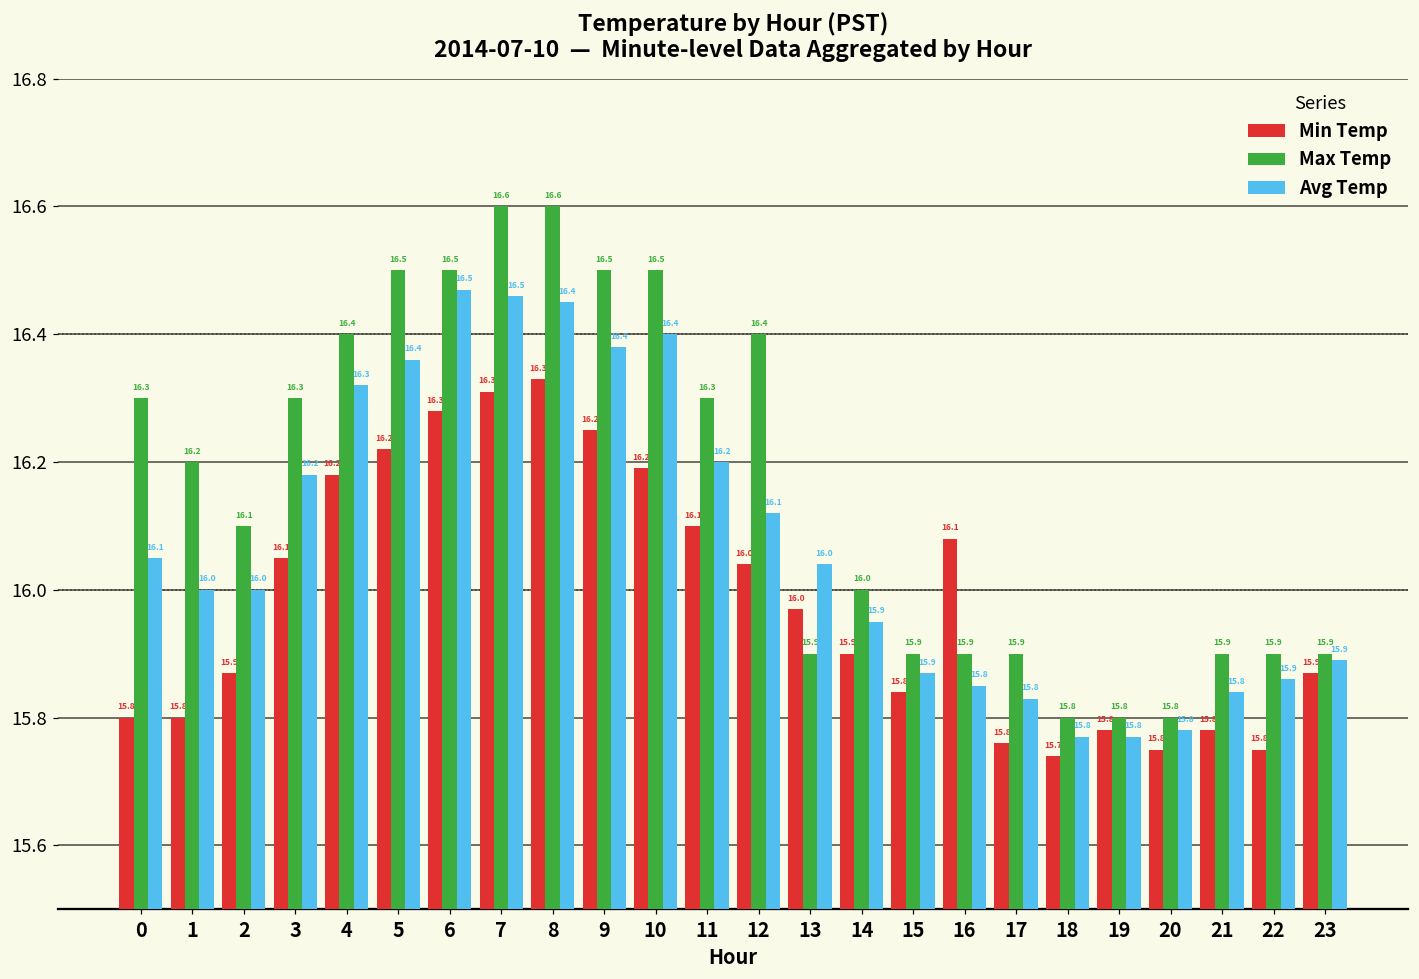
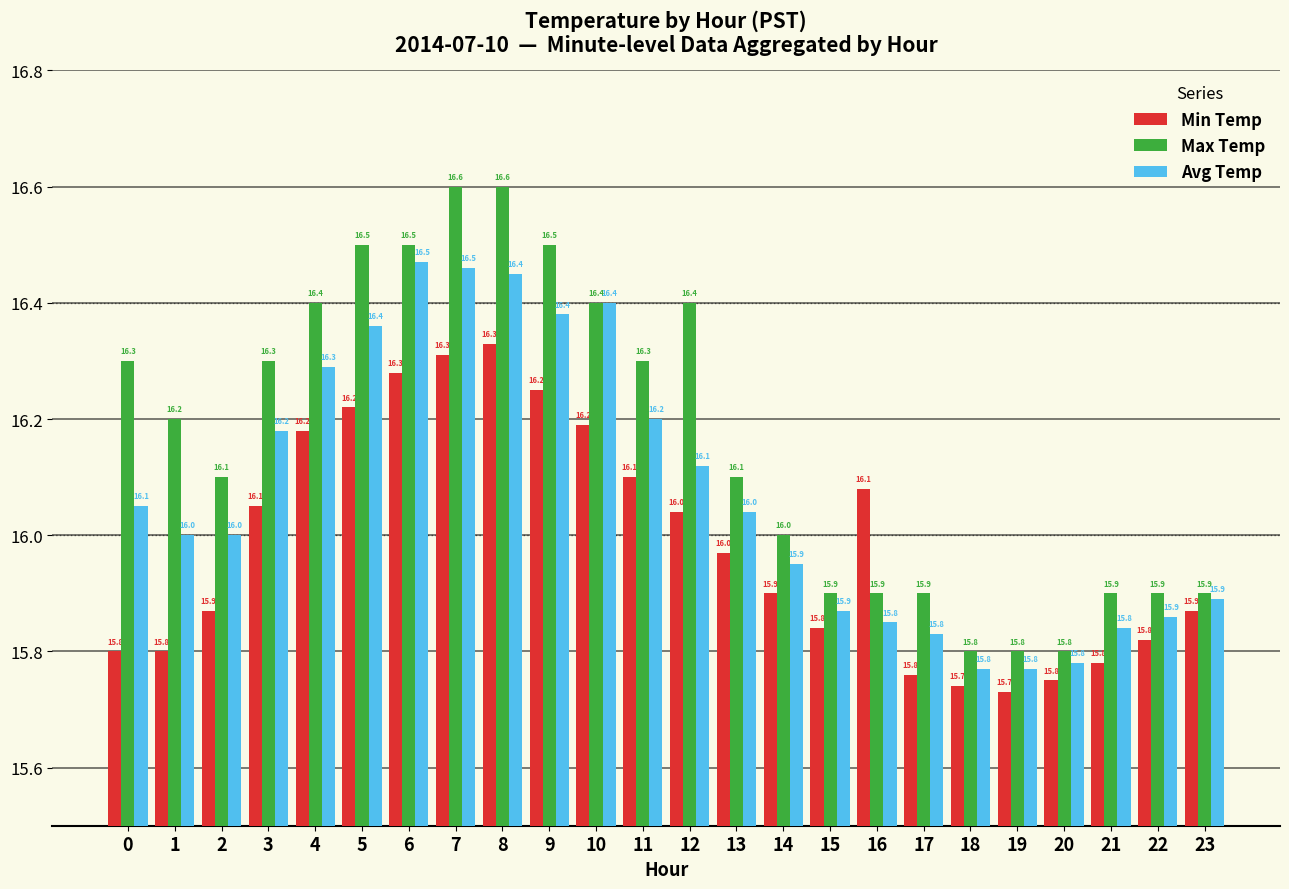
Avg Temp, 4: 16.32 -> 16.29
Max Temp, 10: 16.5 -> 16.4
Max Temp, 13: 15.9 -> 16.1
Min Temp, 19: 15.8 -> 15.7
Min Temp, 22: 15.75 -> 15.82
